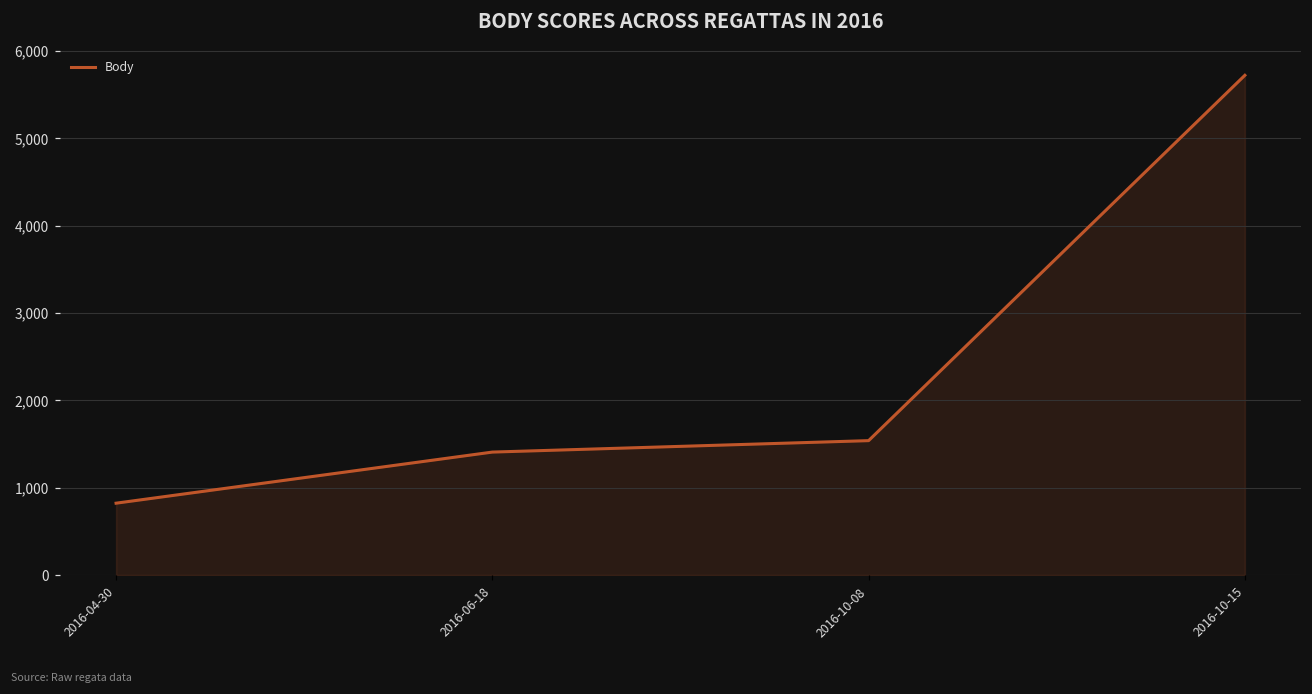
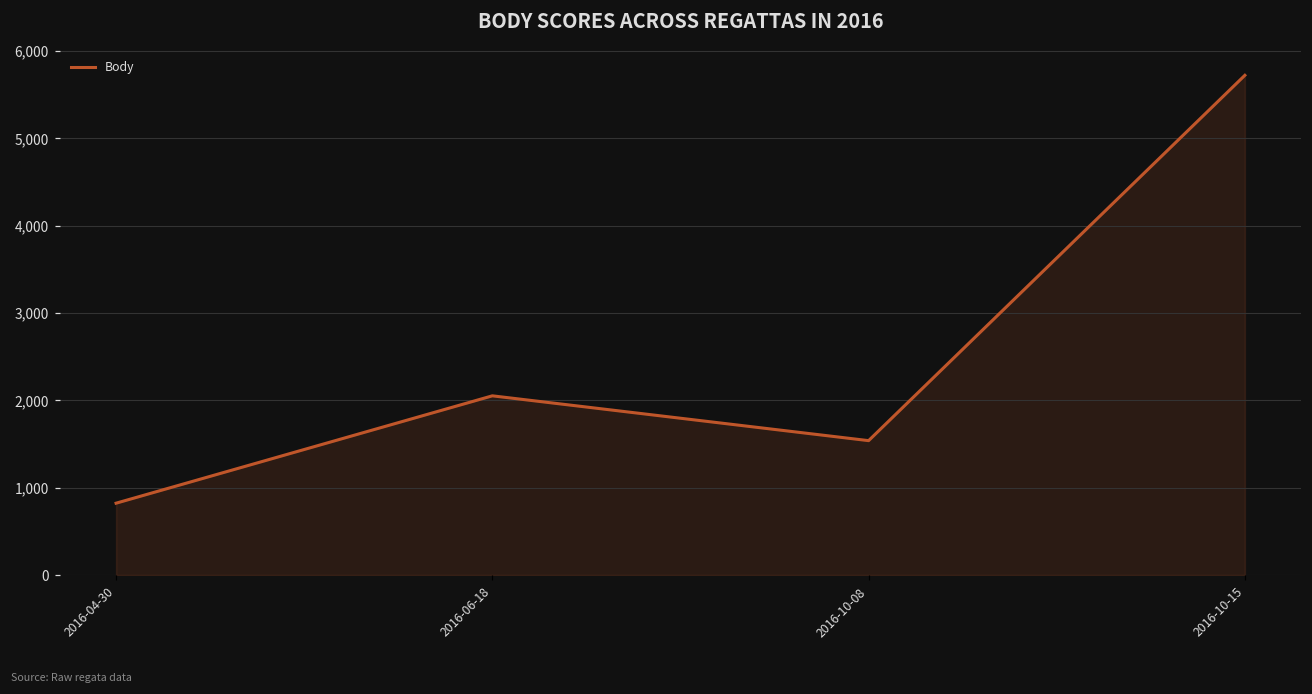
2016-06-18: 1,400 -> 2,100
